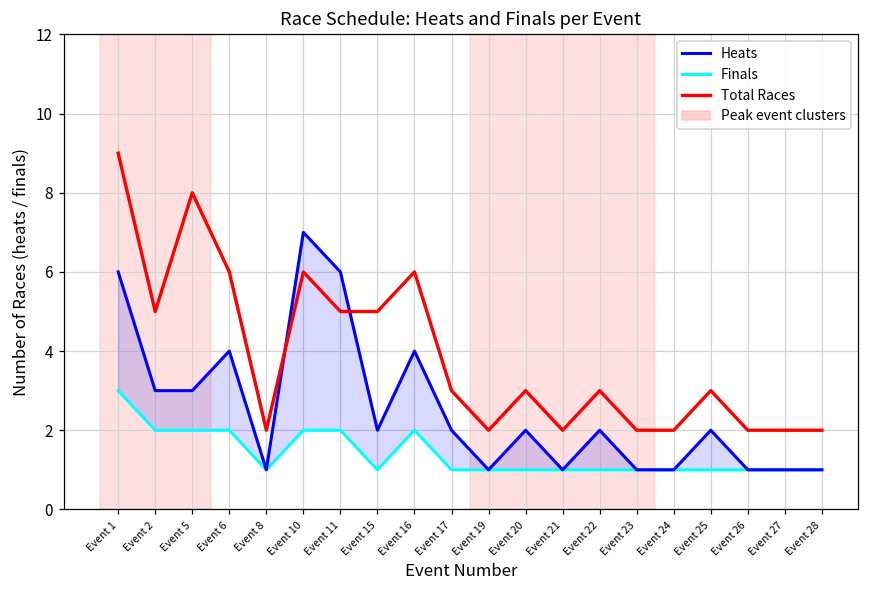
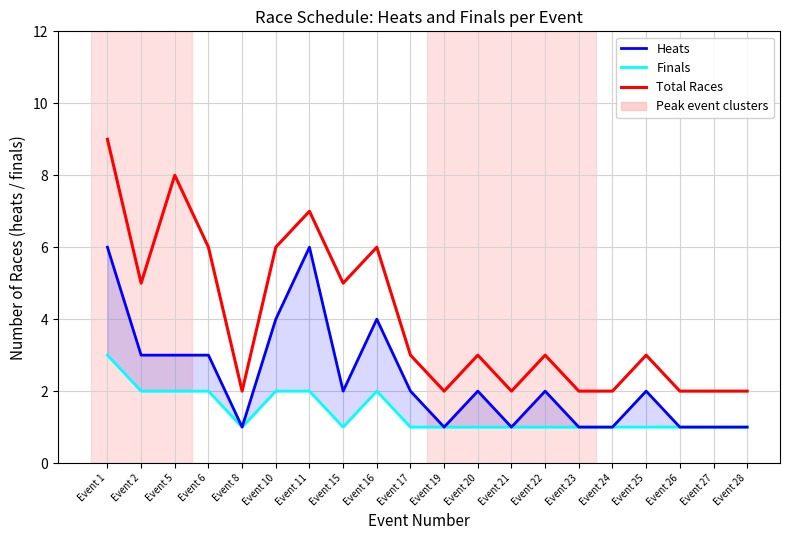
Heats, Event 6: 4 -> 3
Heats, Event 10: 7 -> 4
Total Races, Event 11: 5 -> 7
